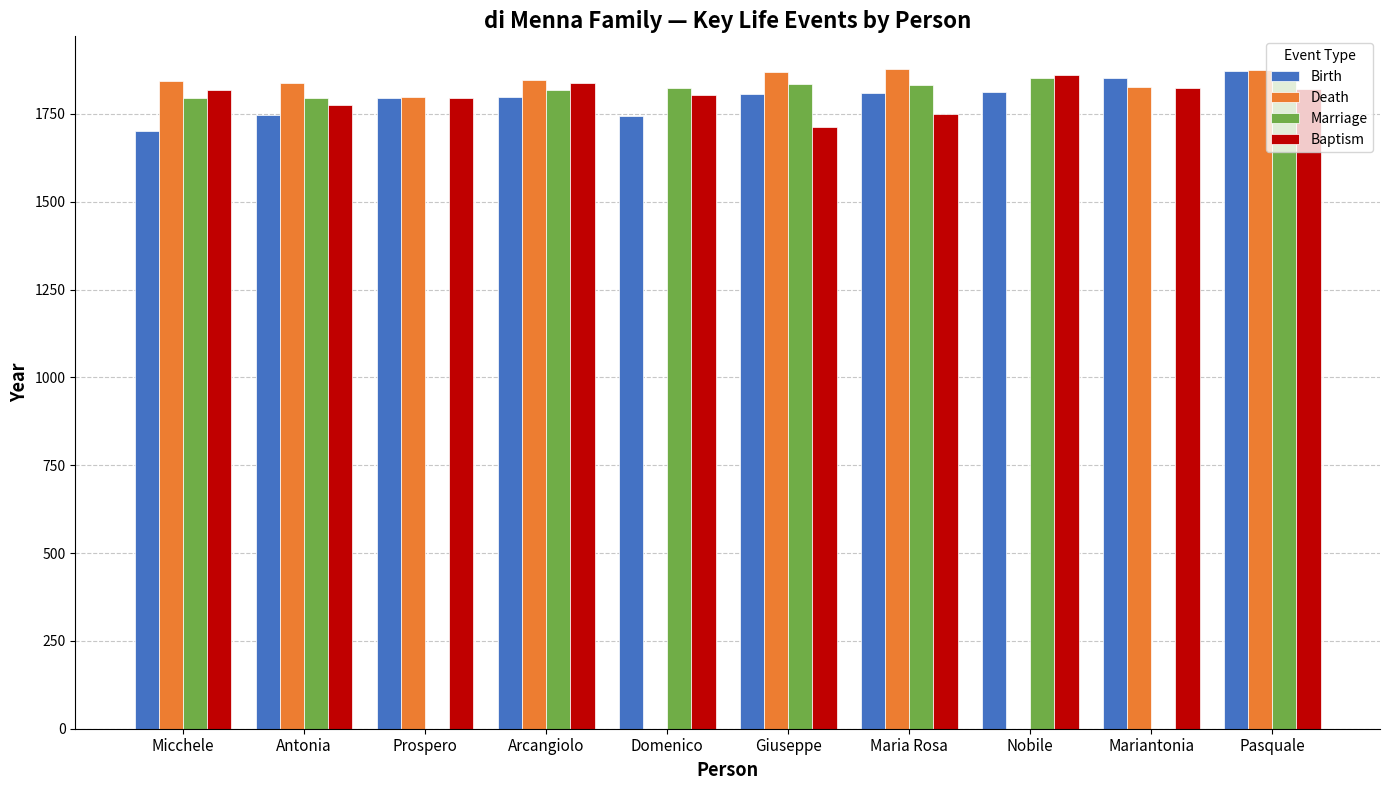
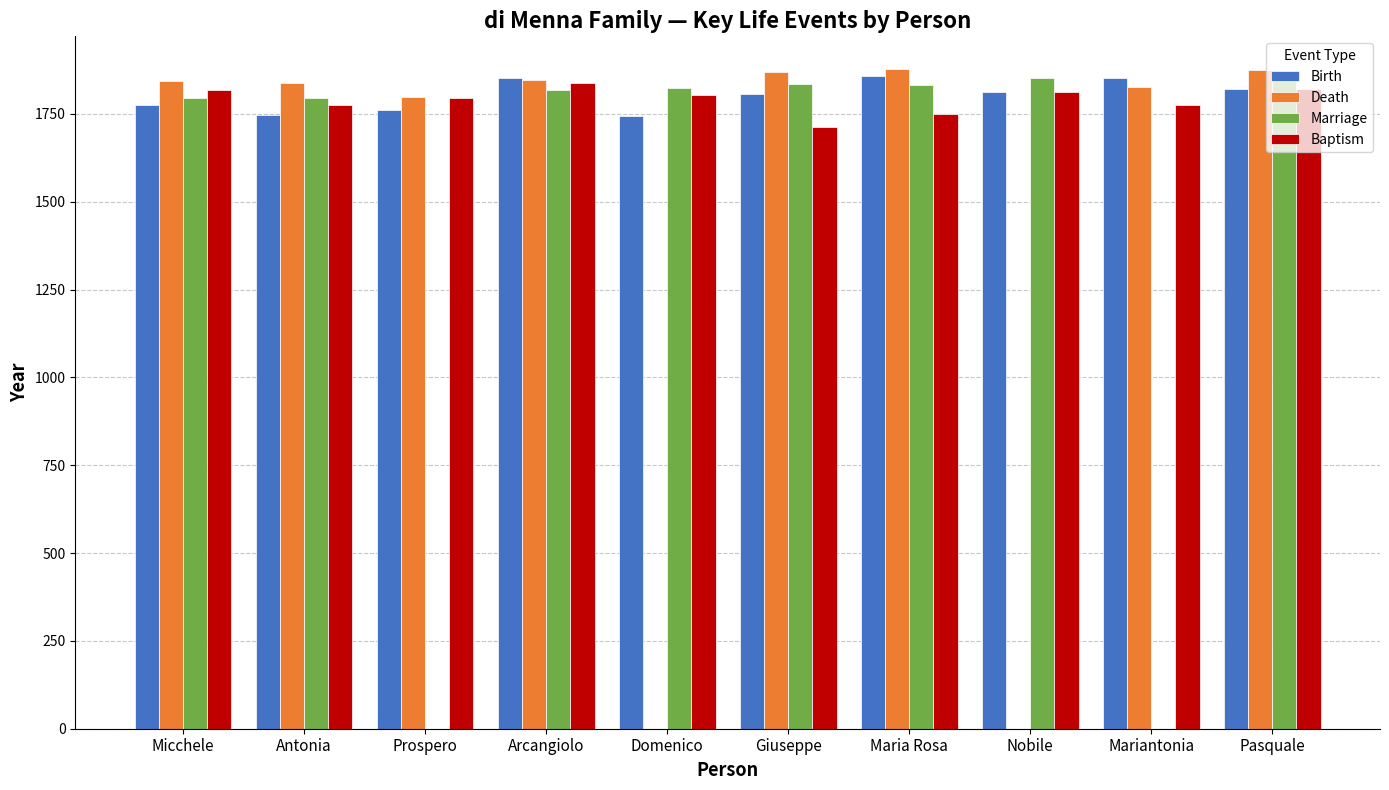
Birth, Micchele: 1700 -> 1770
Birth, Prospero: 1800 -> 1760
Birth, Arcangiolo: 1800 -> 1850
Birth, Maria Rosa: 1810 -> 1860
Baptism, Nobile: 1860 -> 1810
Baptism, Mariantonia: 1830 -> 1780
Birth, Pasquale: 1870 -> 1820
